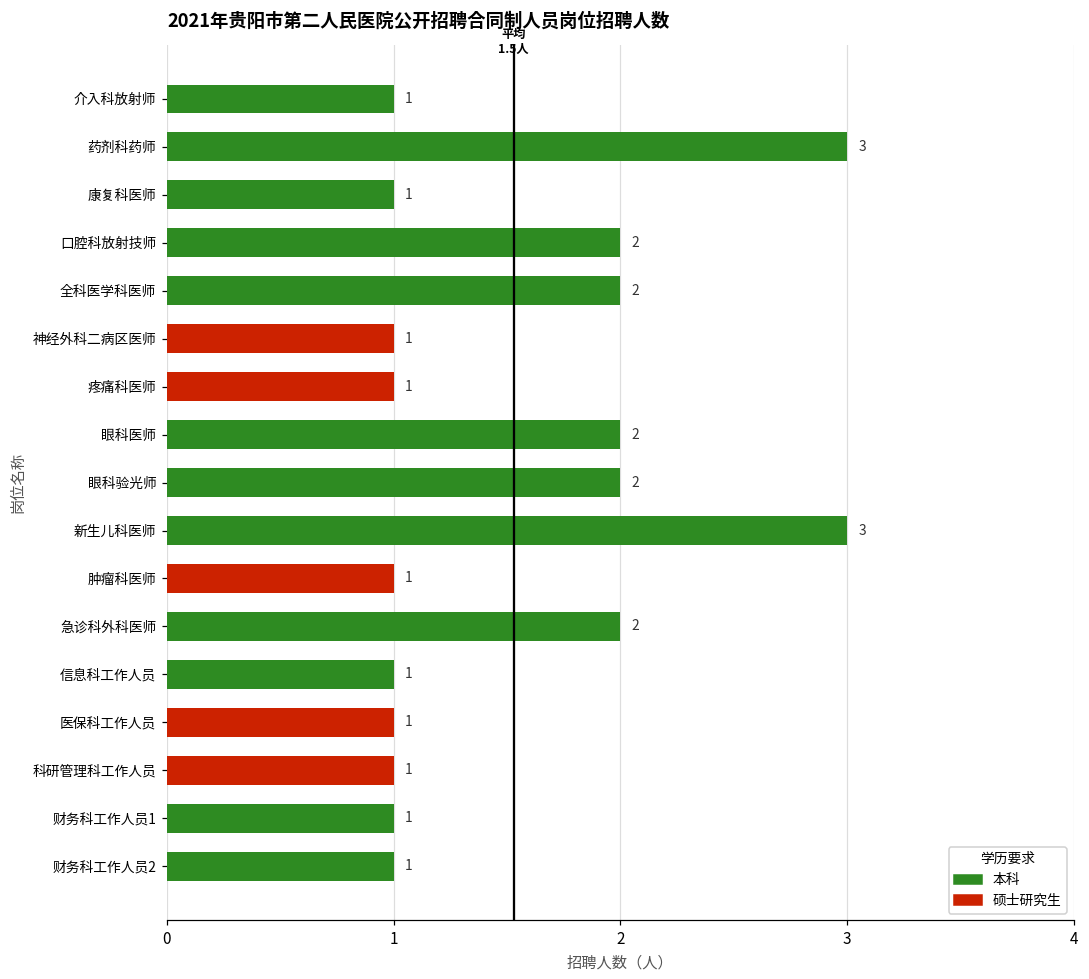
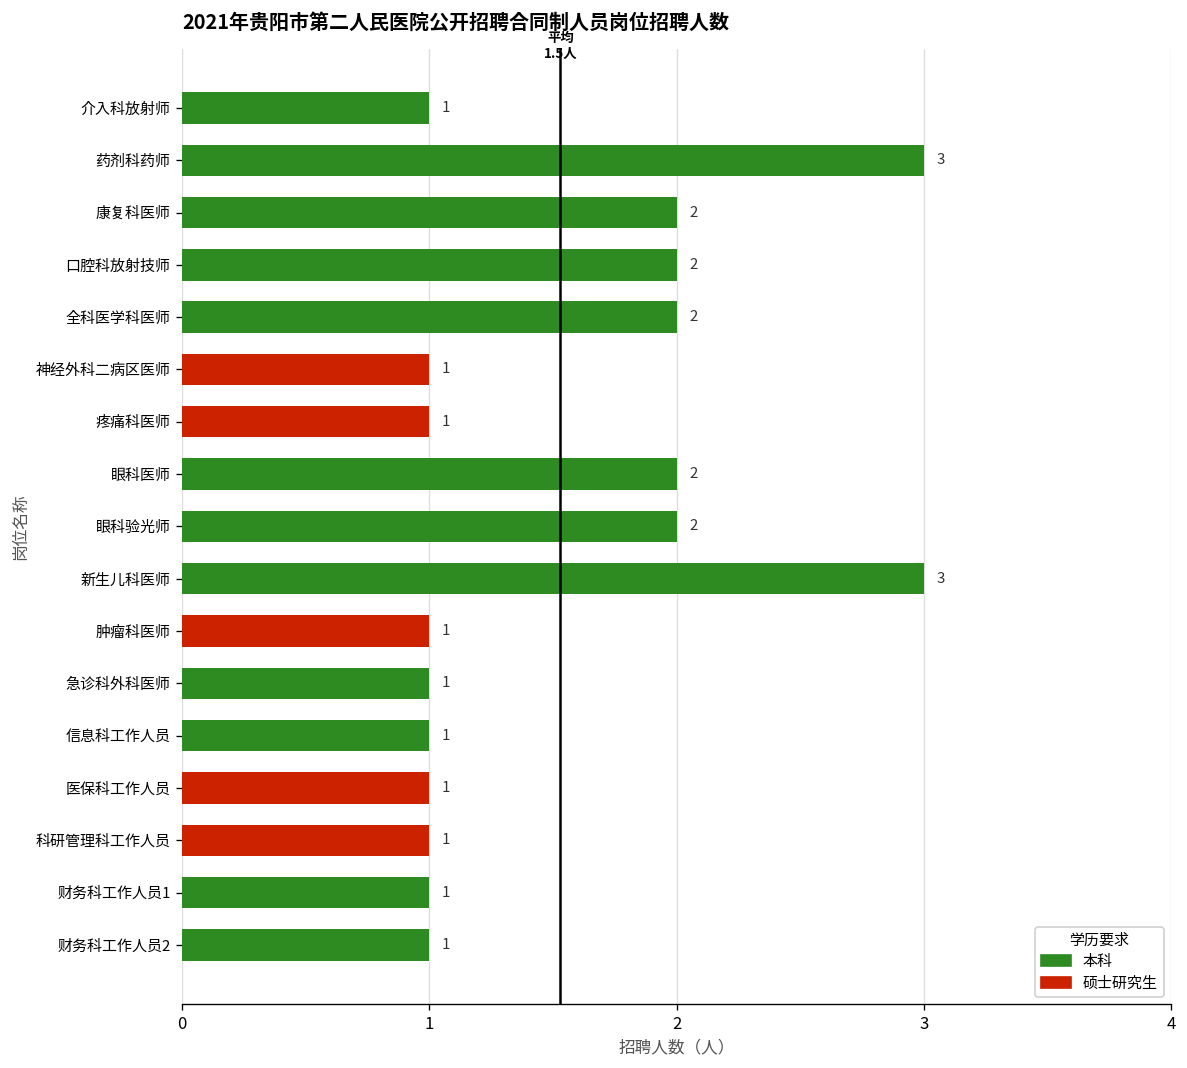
康复科医师: 1 -> 2
急诊科外科医师: 2 -> 1
